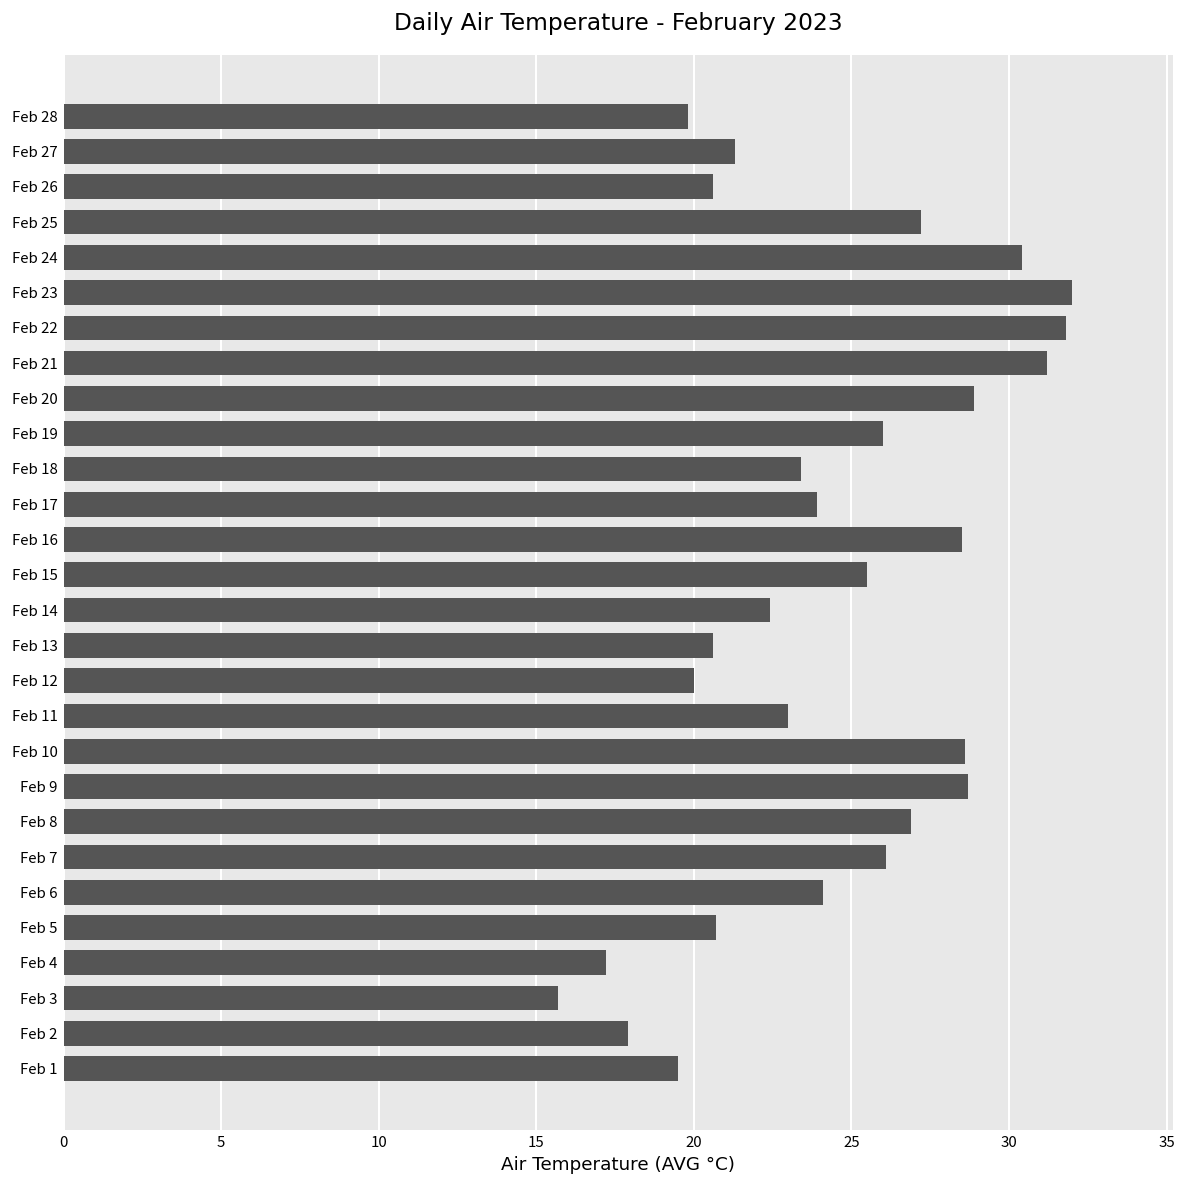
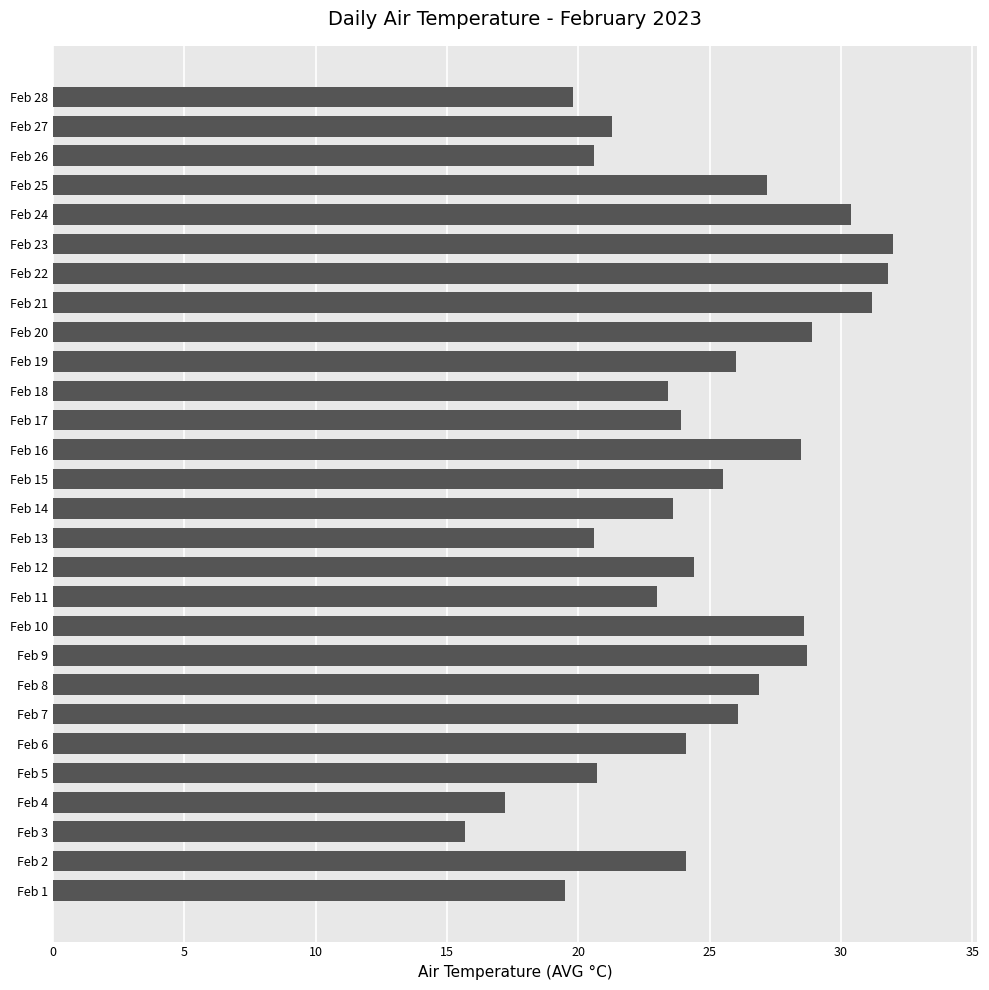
Feb 14: 22.4 -> 23.6
Feb 12: 20.0 -> 24.4
Feb 2: 17.9 -> 24.1
